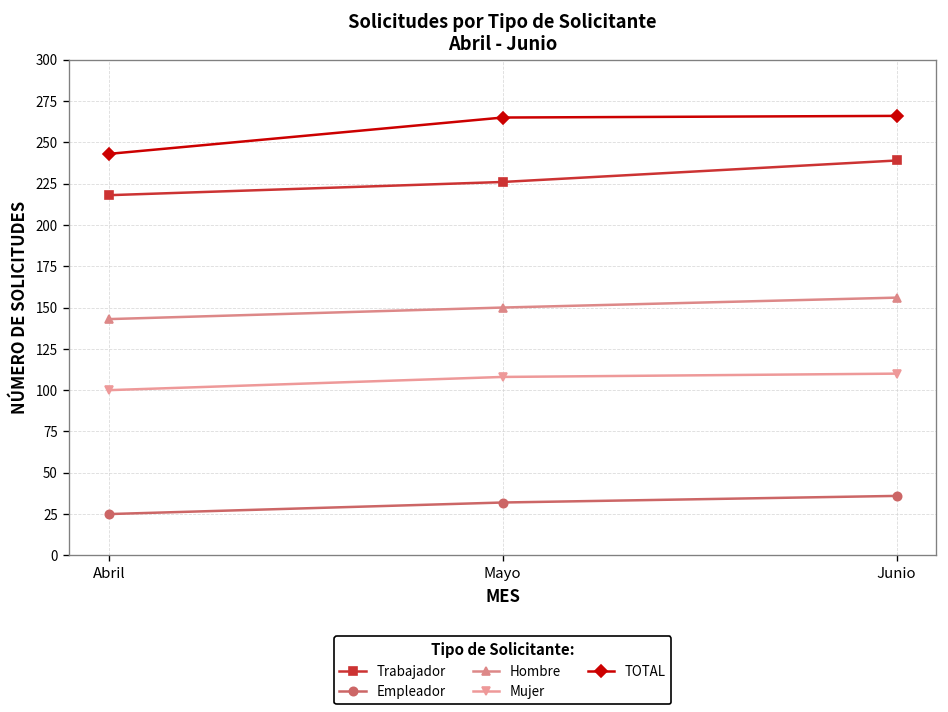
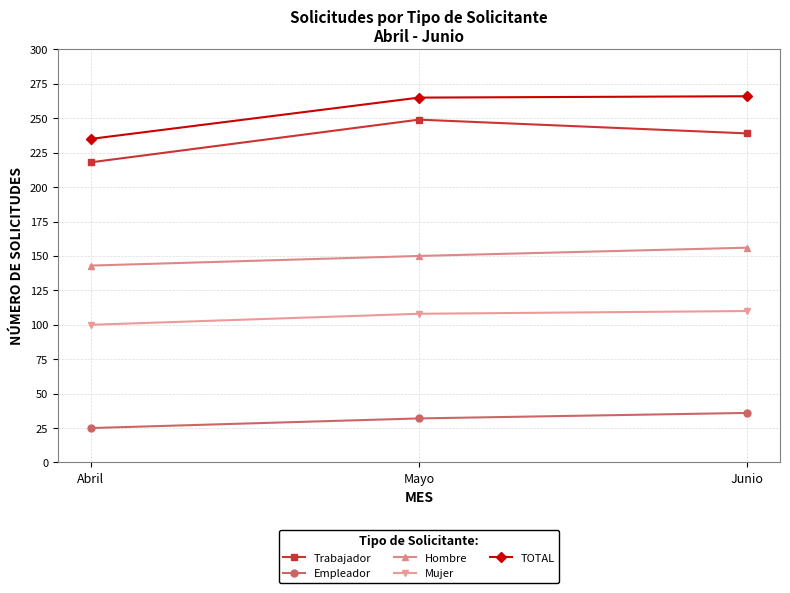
TOTAL, Abril: 243 -> 235
Trabajador, Mayo: 226 -> 249
